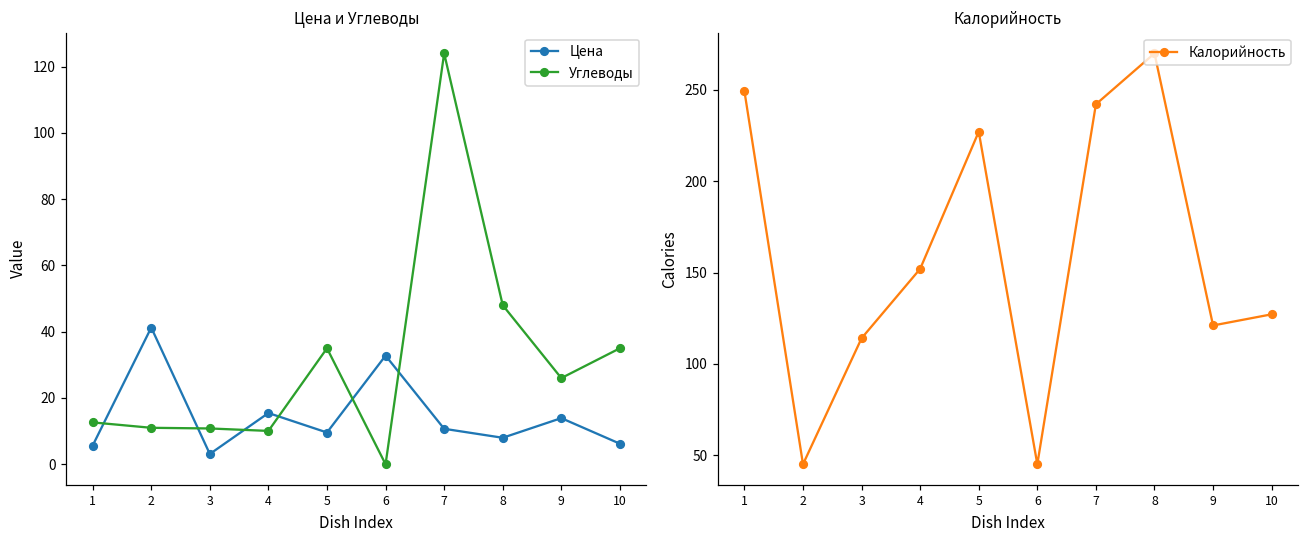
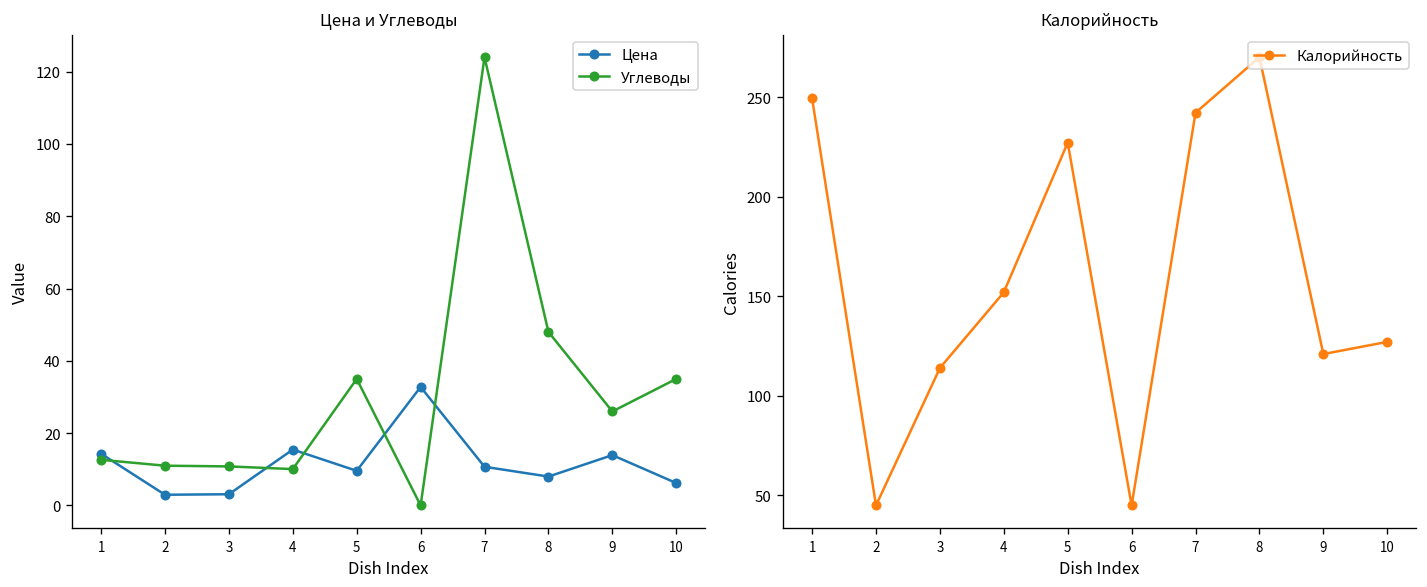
Цена и Углеводы, Цена, 1: 6 -> 14
Цена и Углеводы, Цена, 2: 41 -> 3
